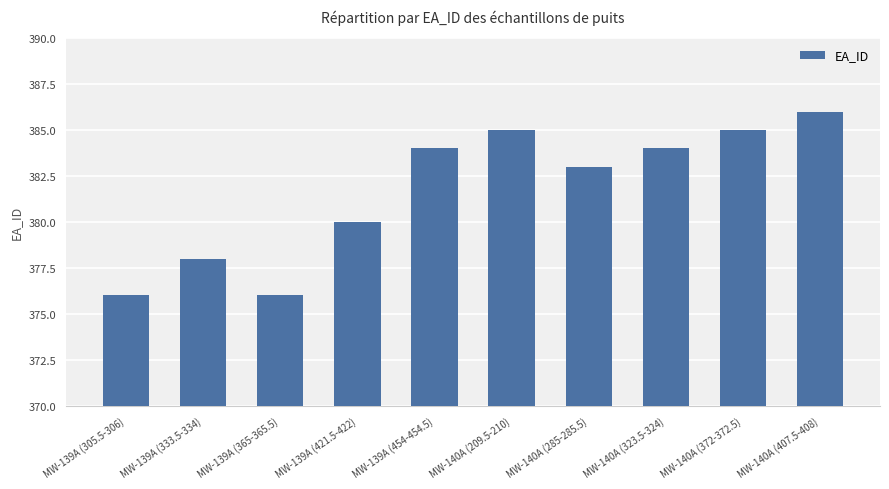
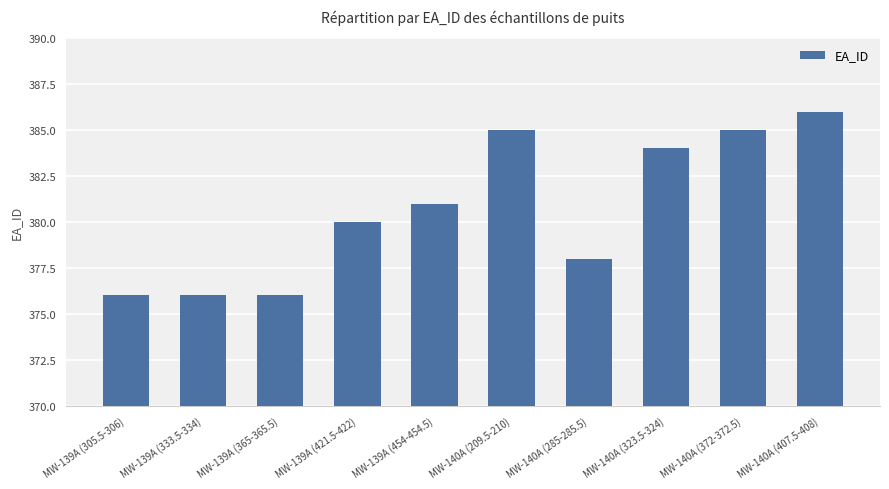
MW-139A (333.5-334): 378 -> 376
MW-139A (454-454.5): 384 -> 381
MW-140A (285-285.5): 383 -> 378
